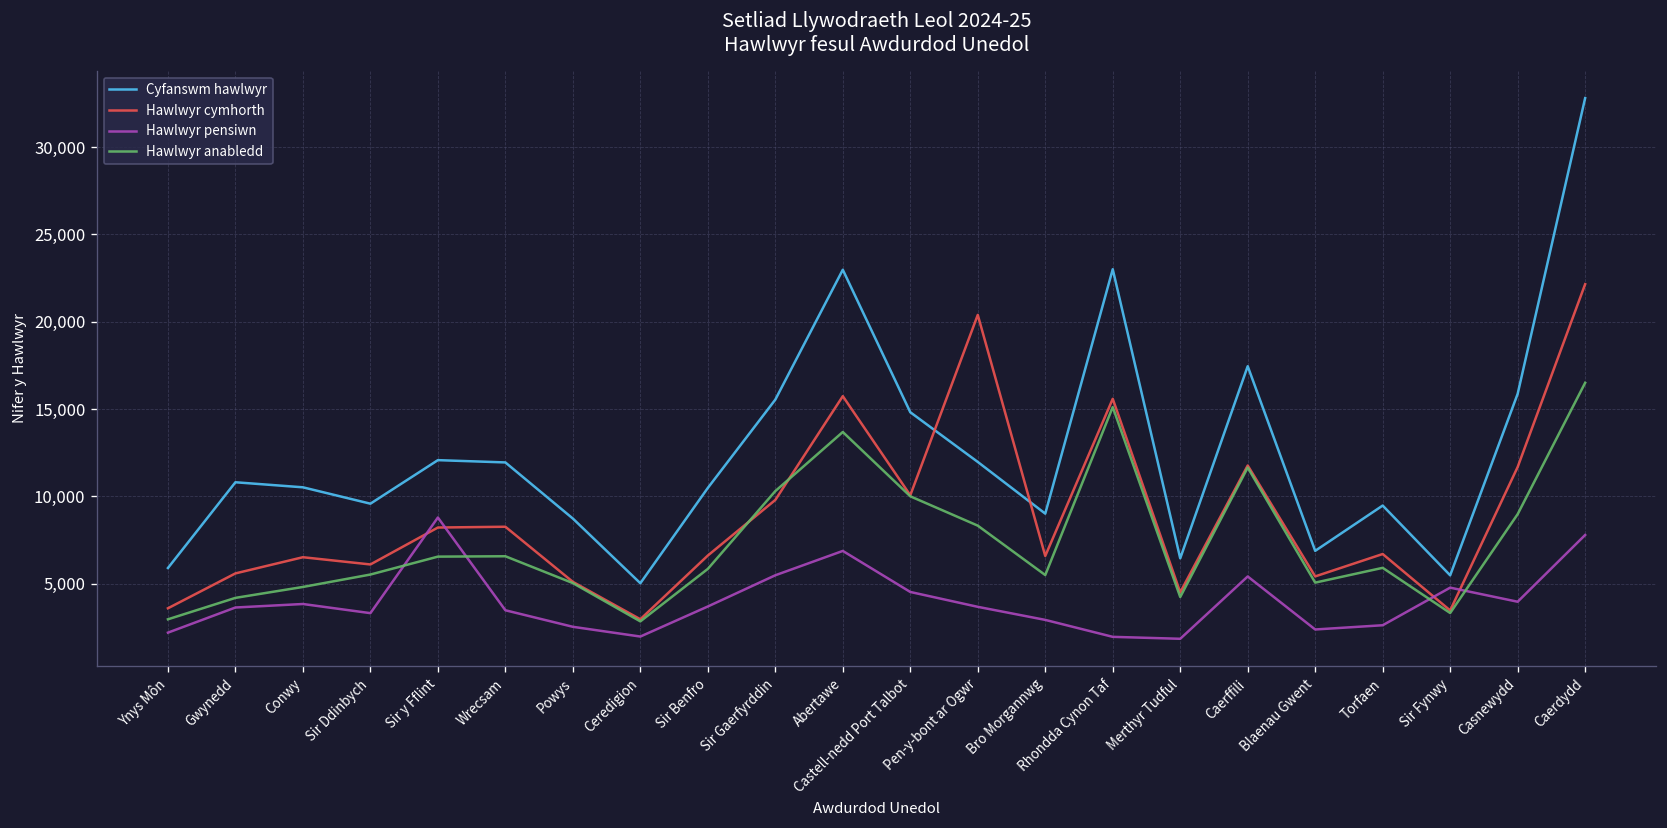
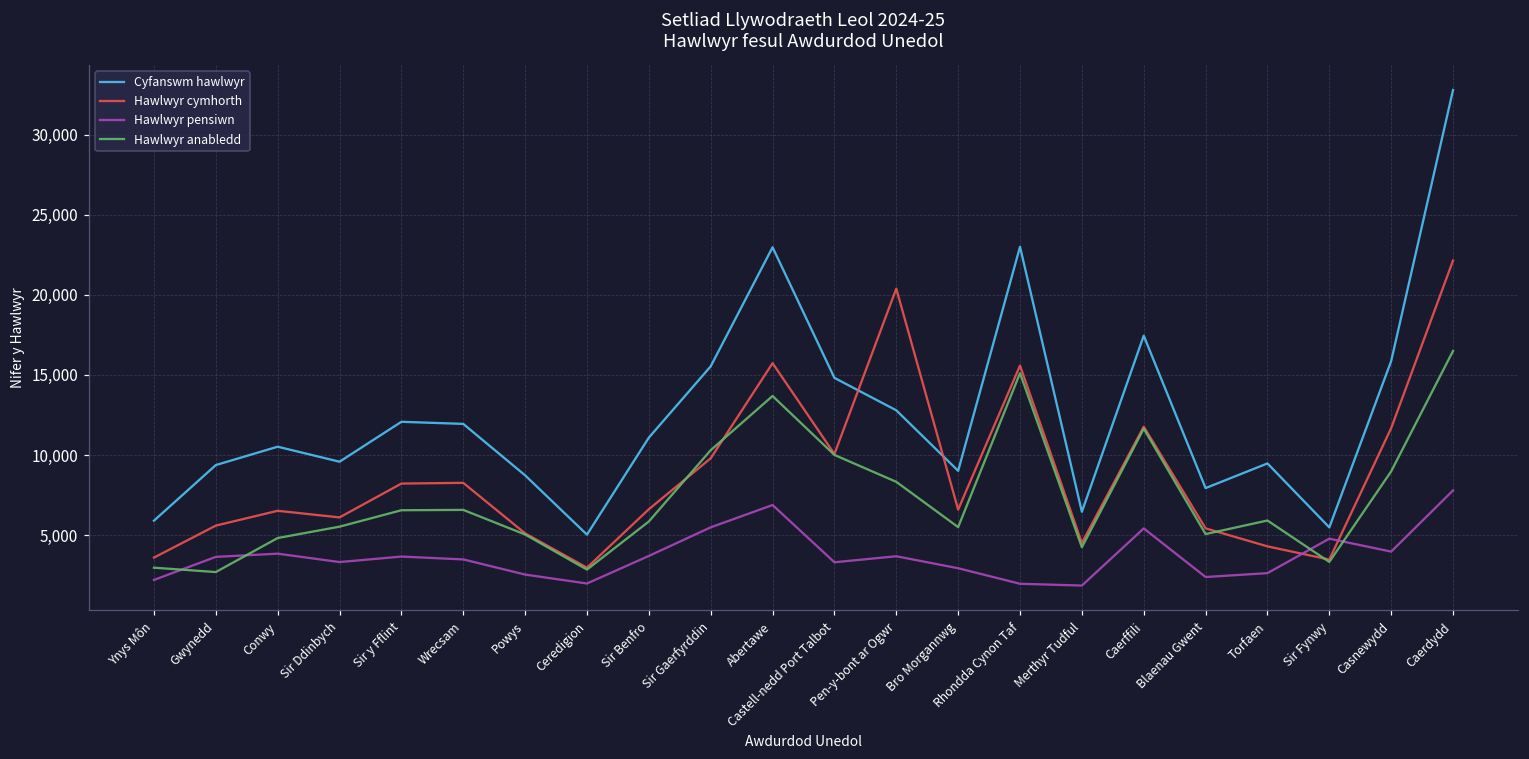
Cyfanswm hawlwyr, Gwynedd: 10,800 -> 9,400
Hawlwyr anabledd, Gwynedd: 4,200 -> 2,700
Hawlwyr pensiwn, Sir y Fflint: 8,800 -> 3,700
Cyfanswm hawlwyr, Sir Benfro: 10,500 -> 11,100
Hawlwyr pensiwn, Castell-nedd Port Talbot: 4,500 -> 3,300
Cyfanswm hawlwyr, Pen-y-bont ar Ogwr: 12,000 -> 12,800
Cyfanswm hawlwyr, Blaenau Gwent: 6,900 -> 7,900
Hawlwyr cymhorth, Torfaen: 6,700 -> 4,300
